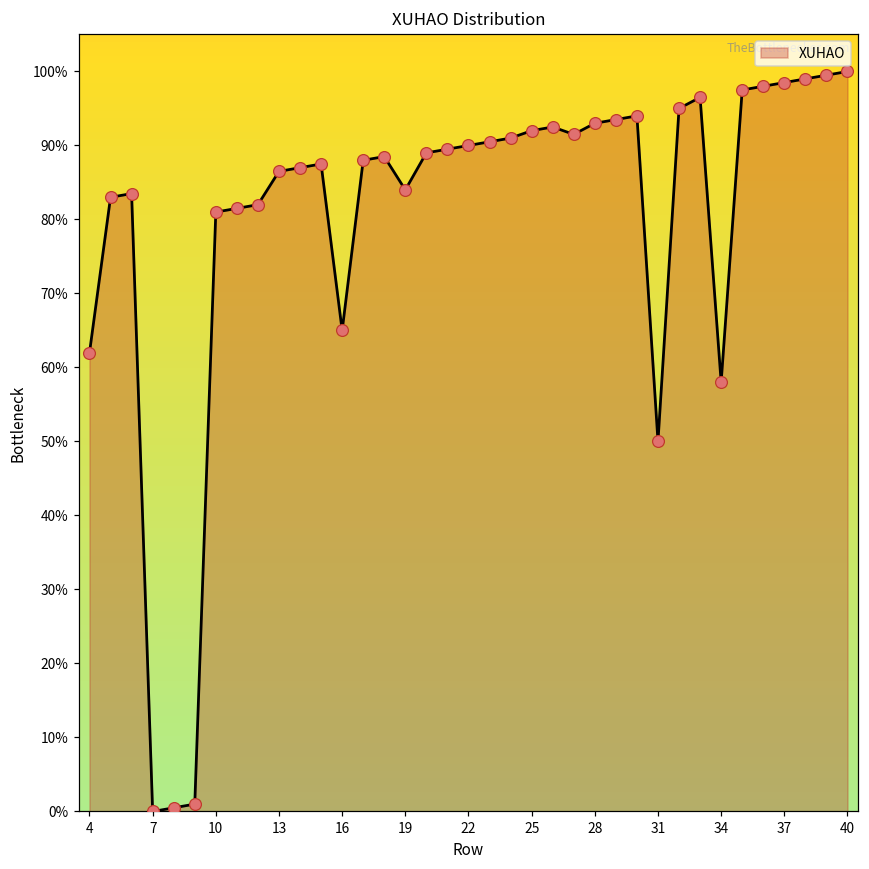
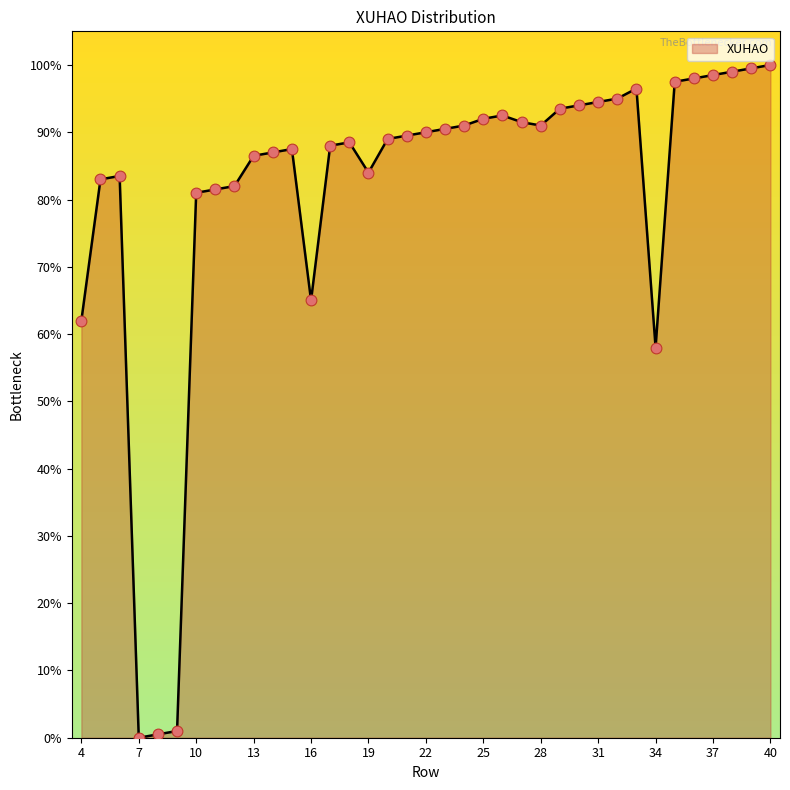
28: 93% -> 91%
31: 50% -> 95%
